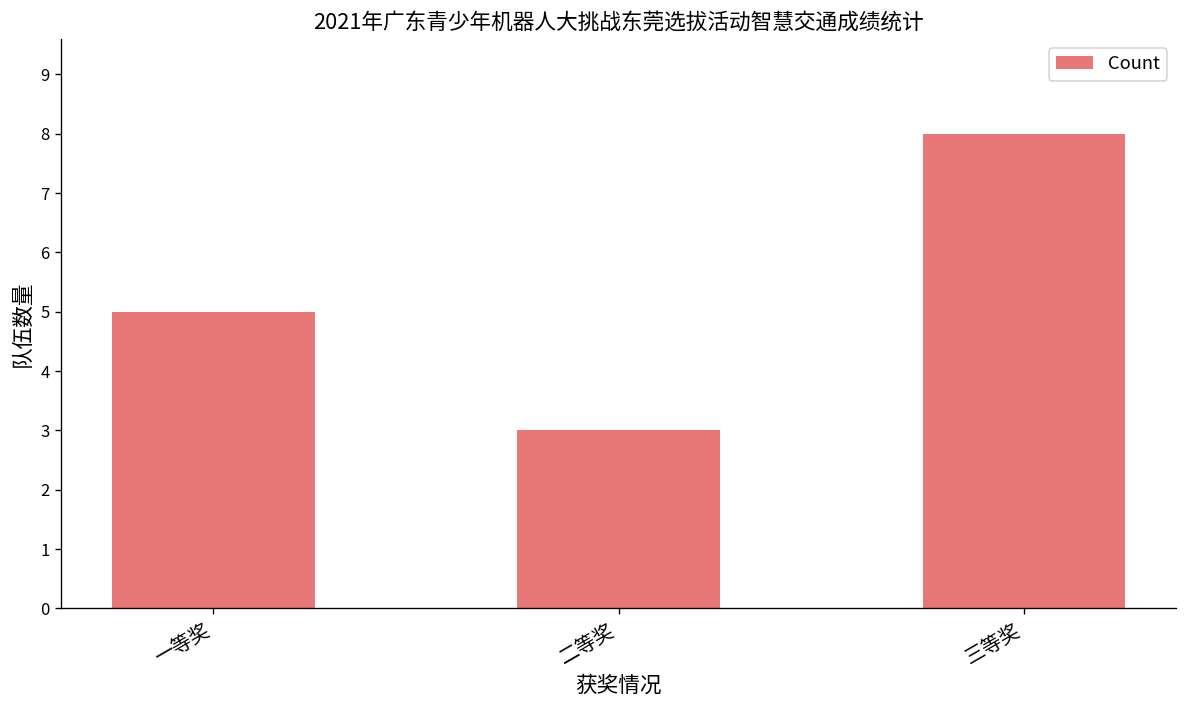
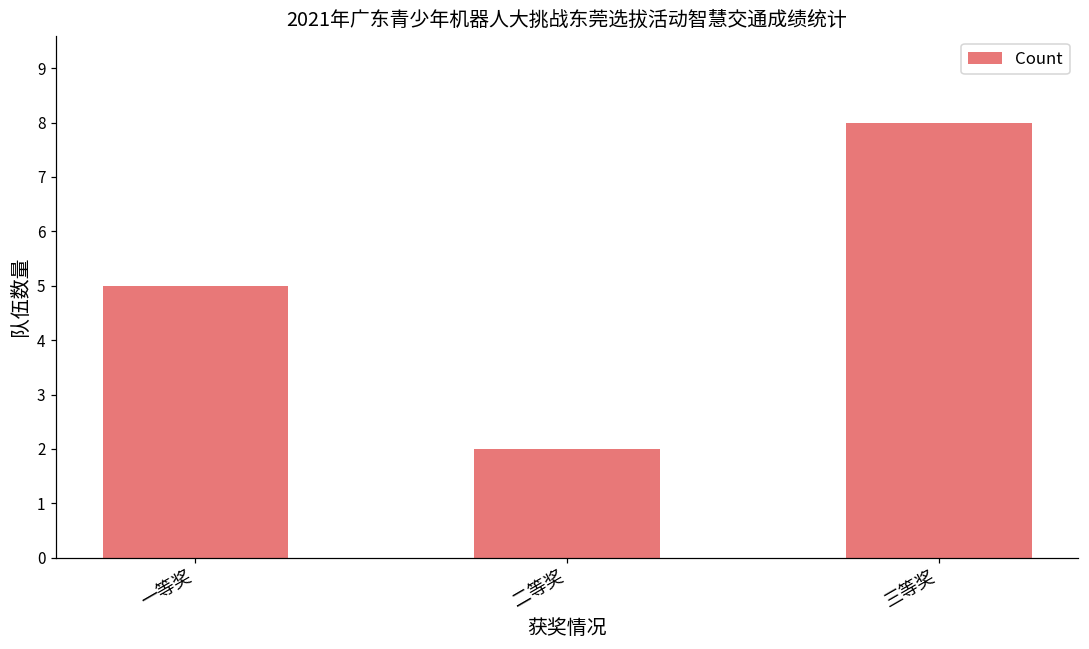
二等奖: 3 -> 2
